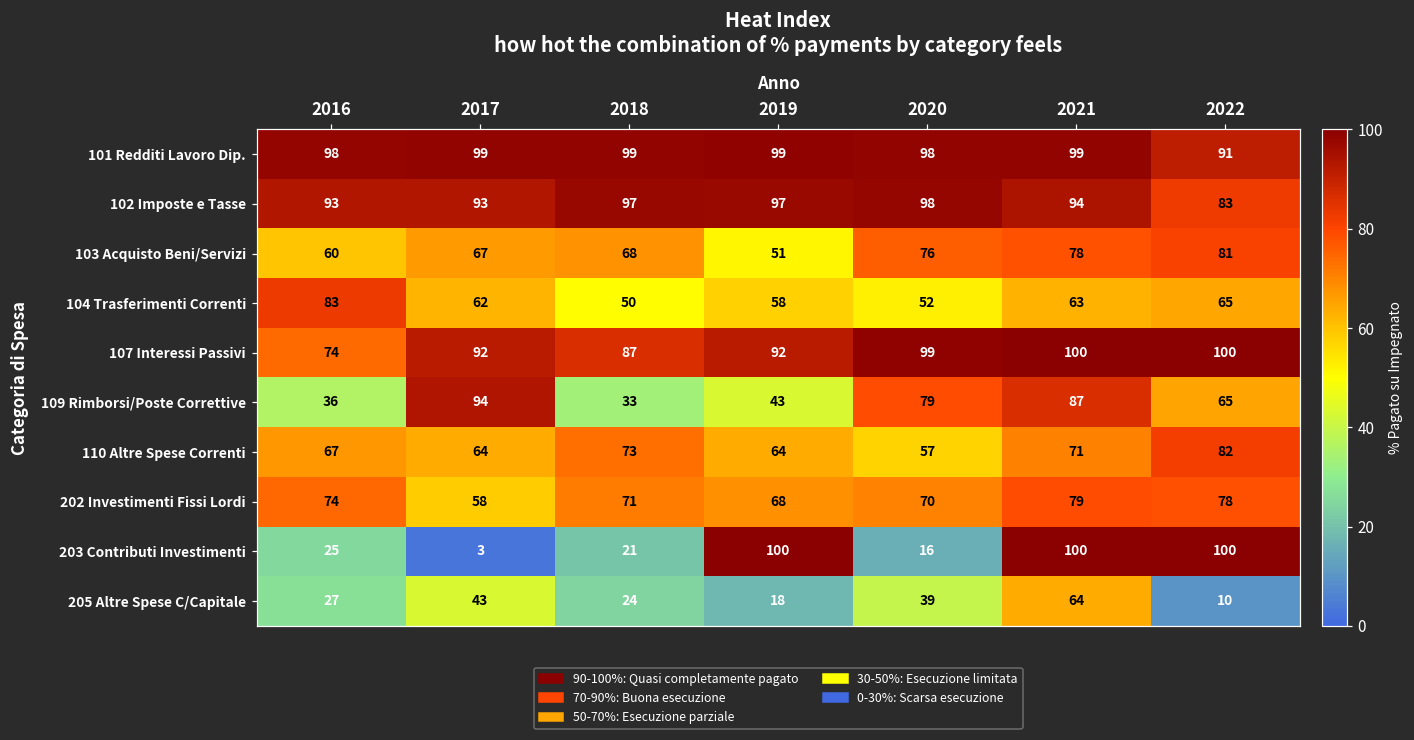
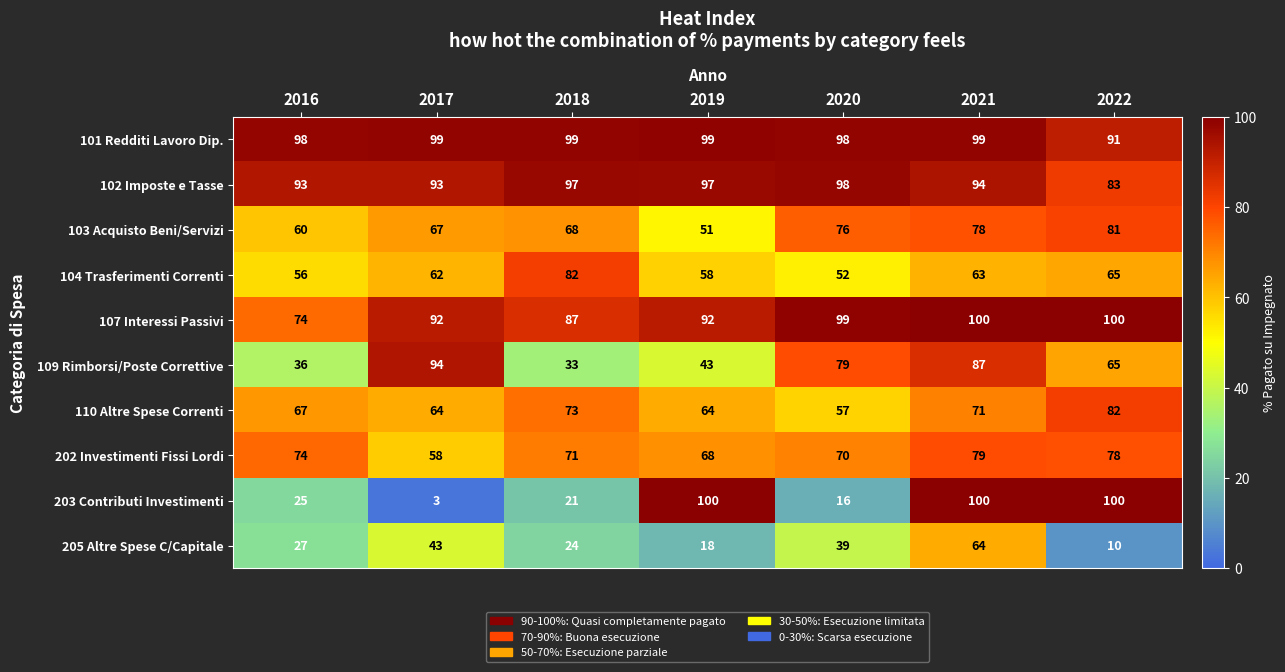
104 Trasferimenti Correnti, 2016: 83 -> 56
104 Trasferimenti Correnti, 2018: 50 -> 82
